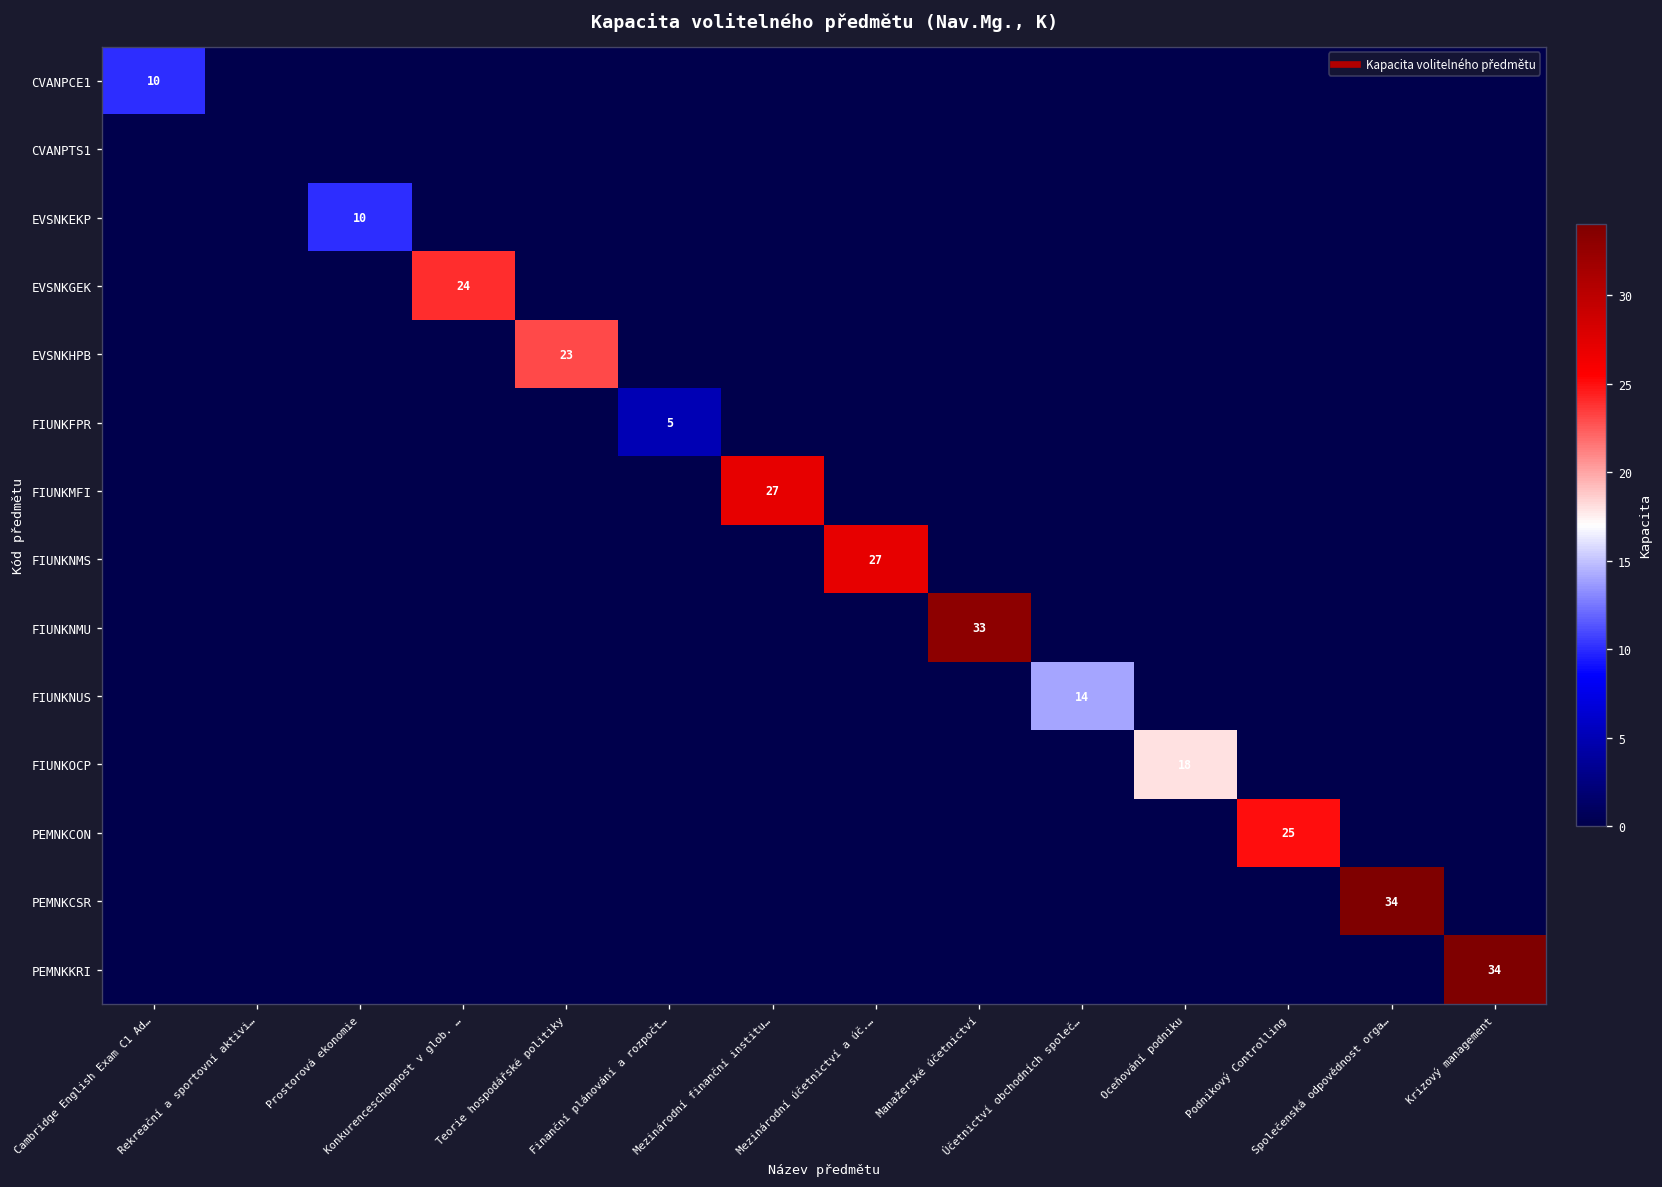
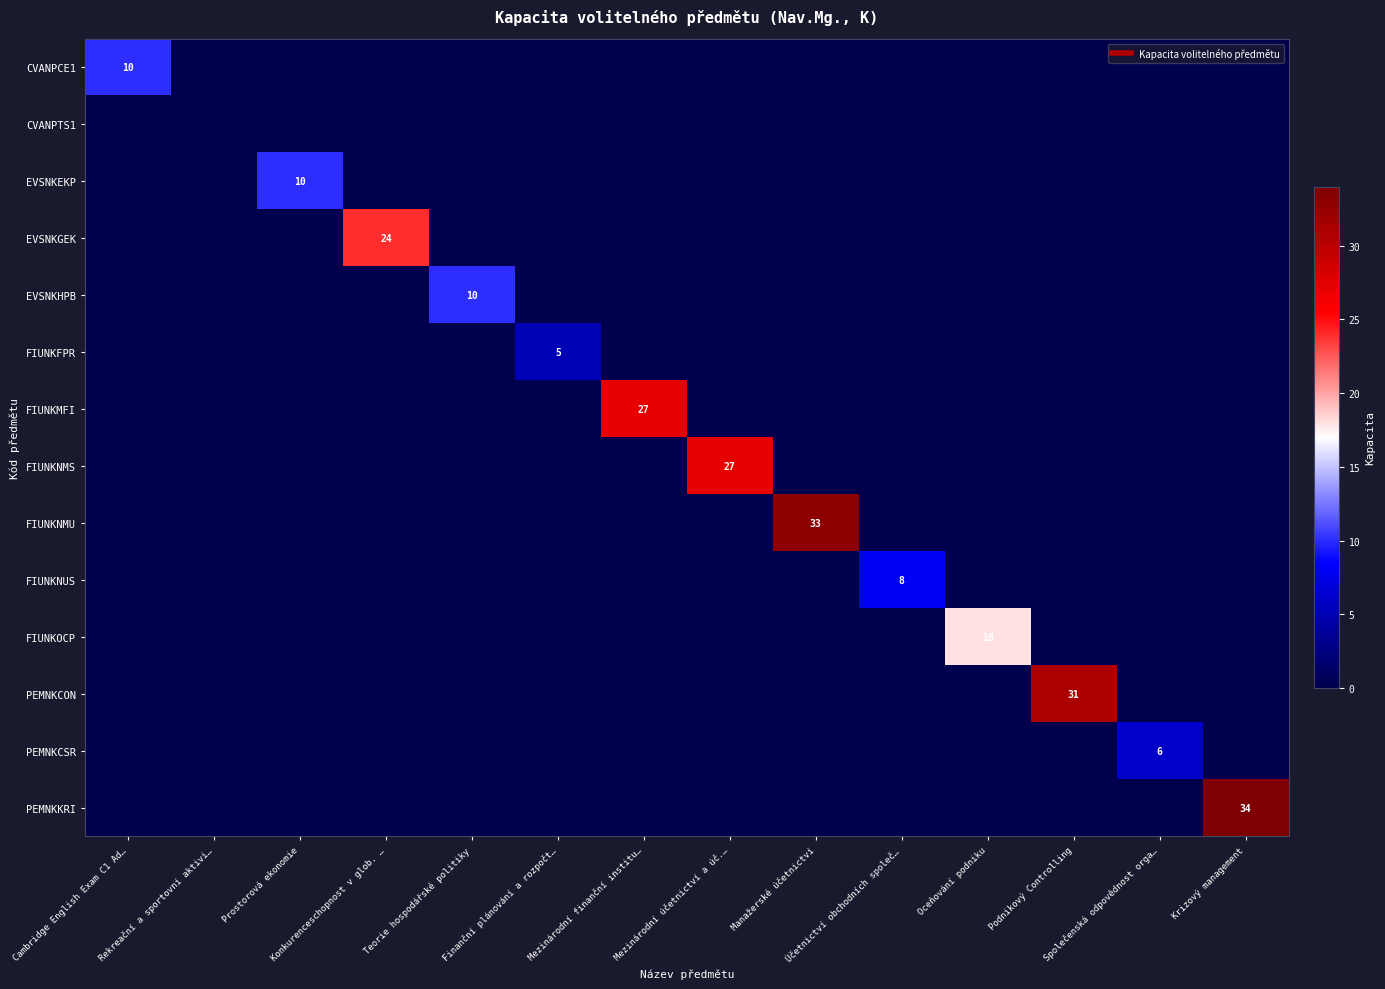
EVSNKHPB, Teorie hospodářské politiky: 23 -> 10
FIUNKNUS, Účetnictví obchodních společ…: 14 -> 8
PEMNKCON, Podnikový Controlling: 25 -> 31
PEMNKCSR, Společenská odpovědnost orga…: 34 -> 6
